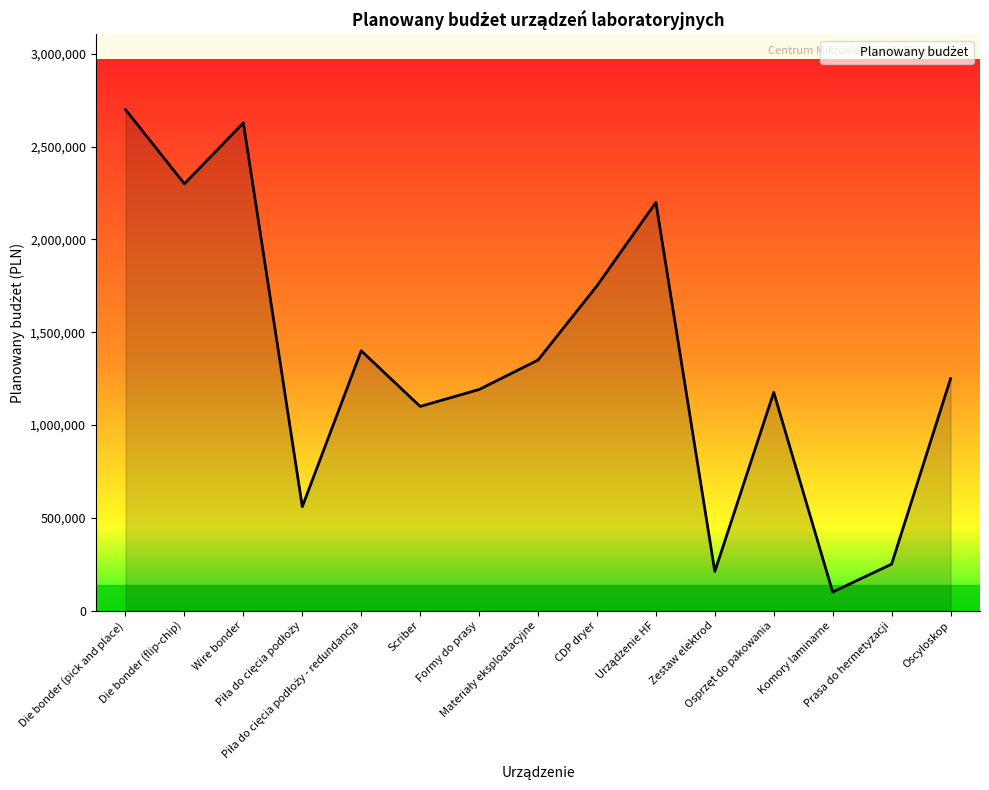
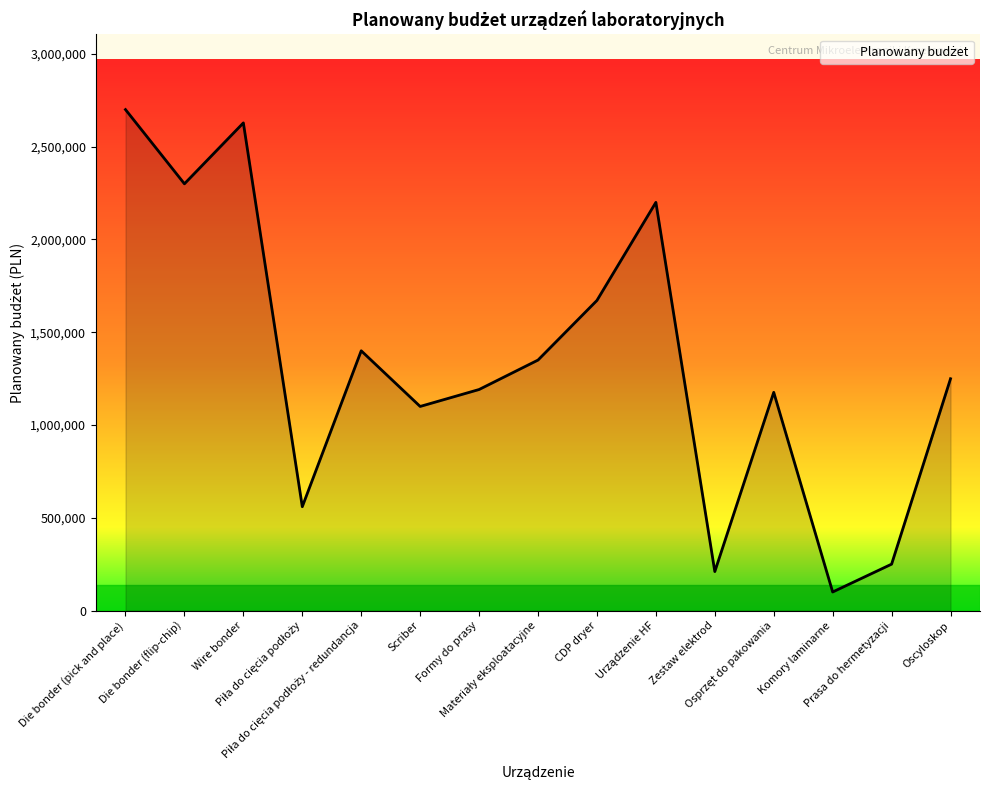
CDP dryer: 1,750,000 -> 1,670,000
